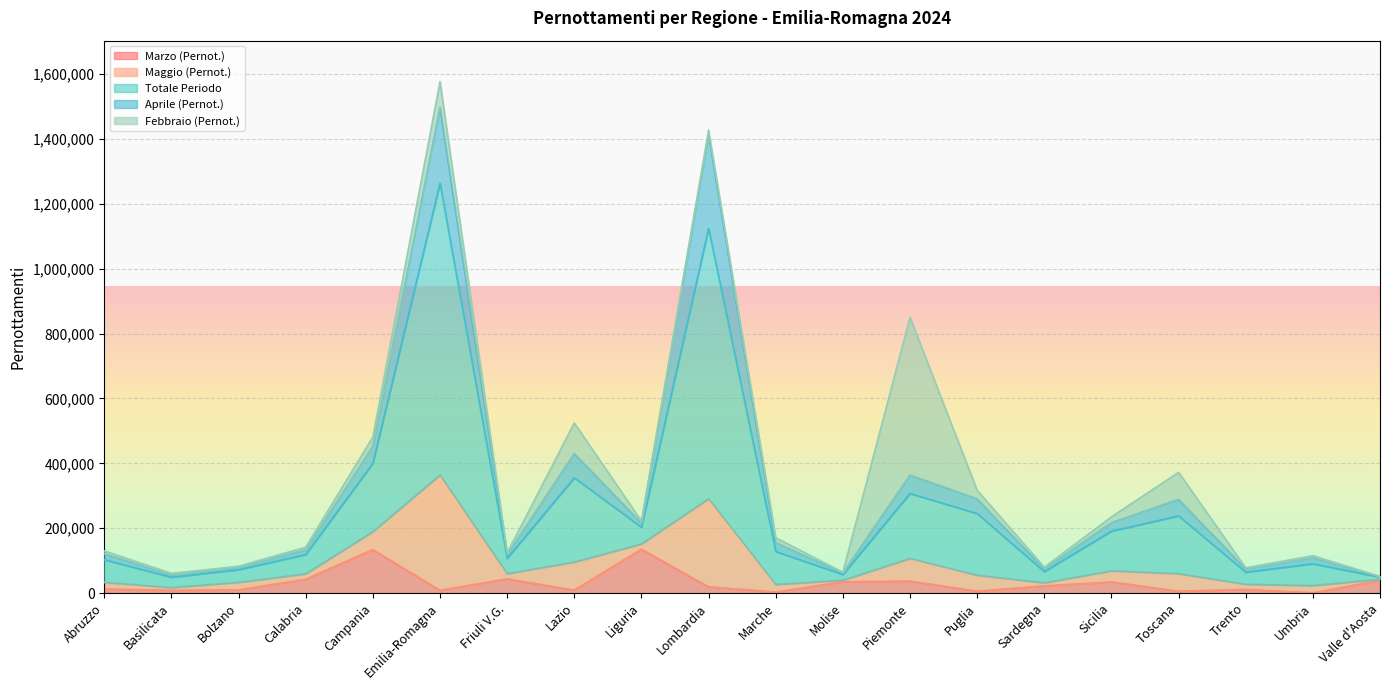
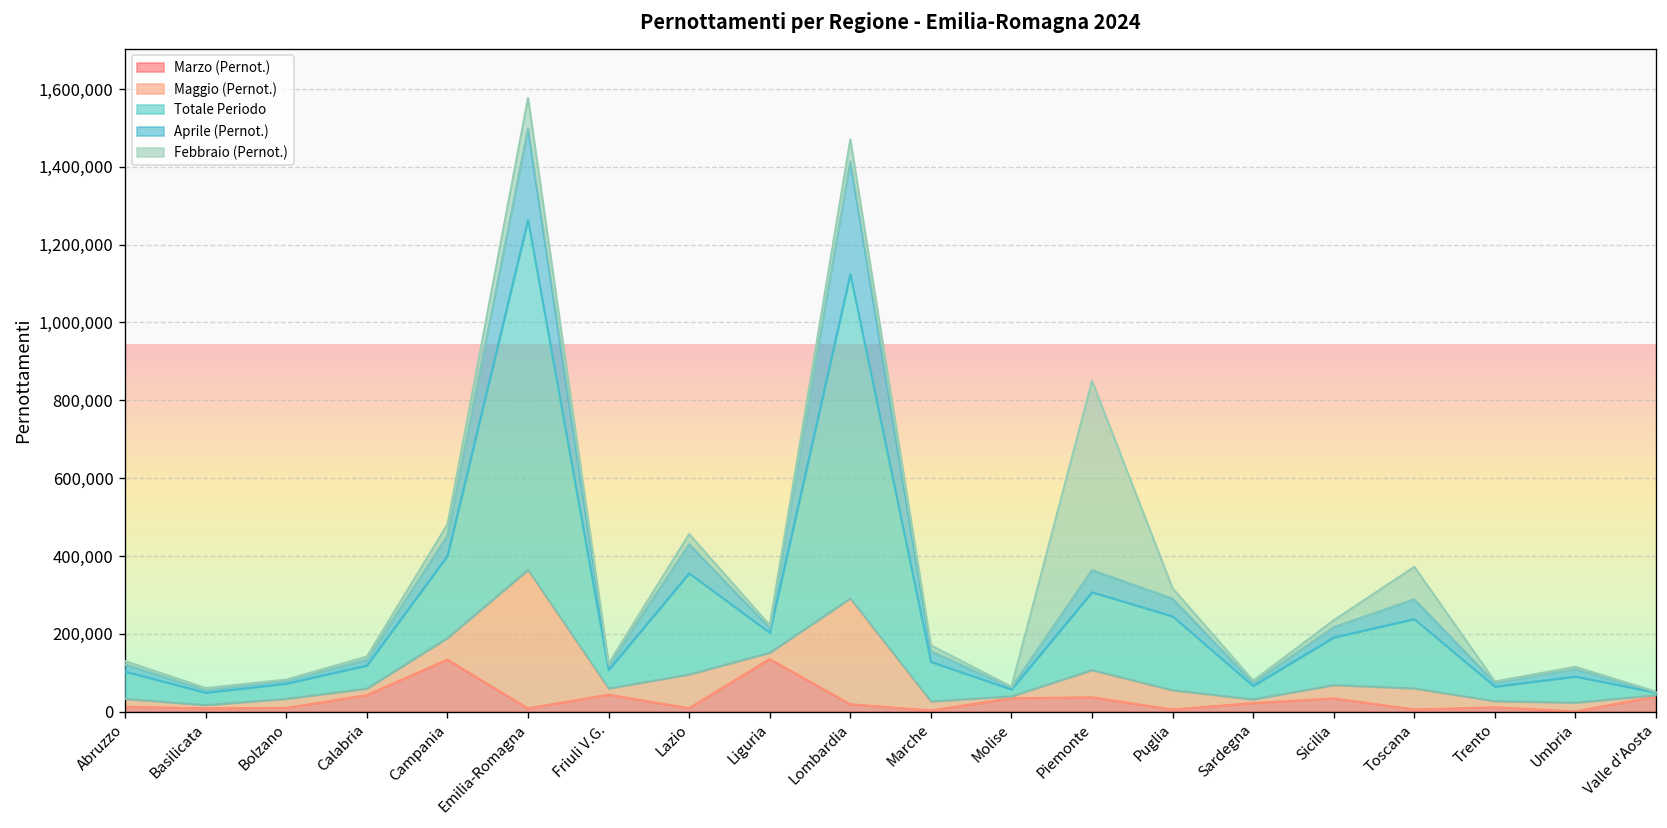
Febbraio (Pernot.), Lazio: 90,000 -> 30,000
Febbraio (Pernot.), Lombardia: 10,000 -> 60,000
